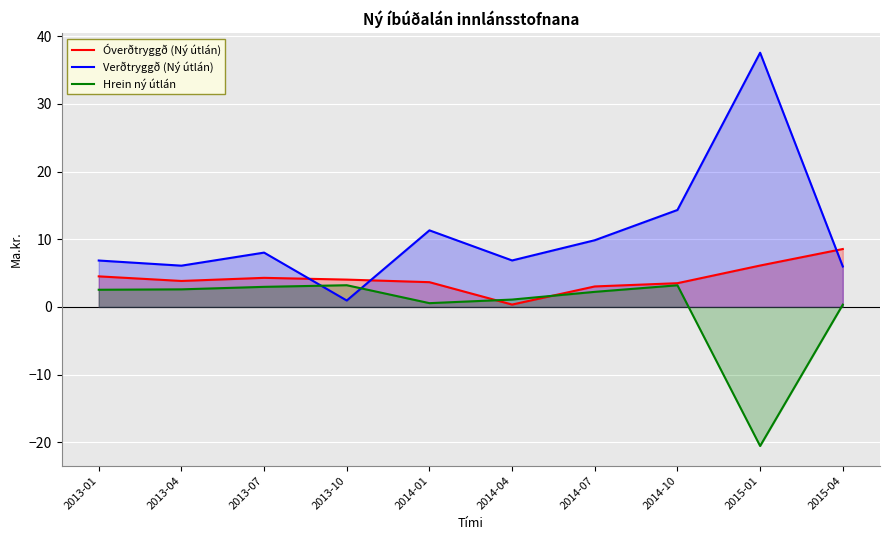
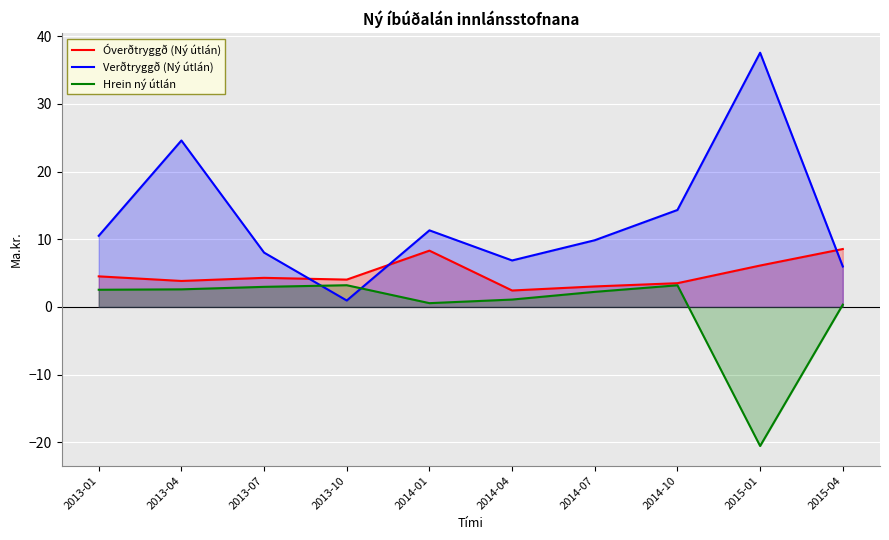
Verðtryggð (Ný útlán), 2013-01: 7 -> 11
Verðtryggð (Ný útlán), 2013-04: 6 -> 25
Óverðtryggð (Ný útlán), 2014-01: 4 -> 8
Óverðtryggð (Ný útlán), 2014-04: 0 -> 2
